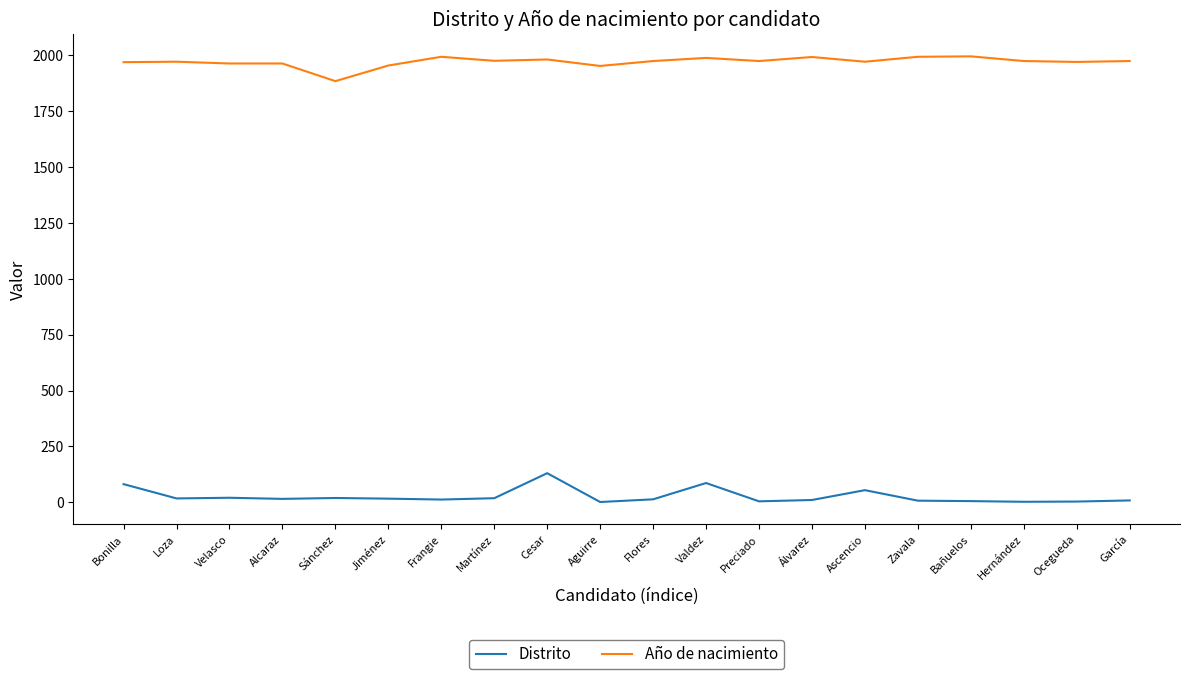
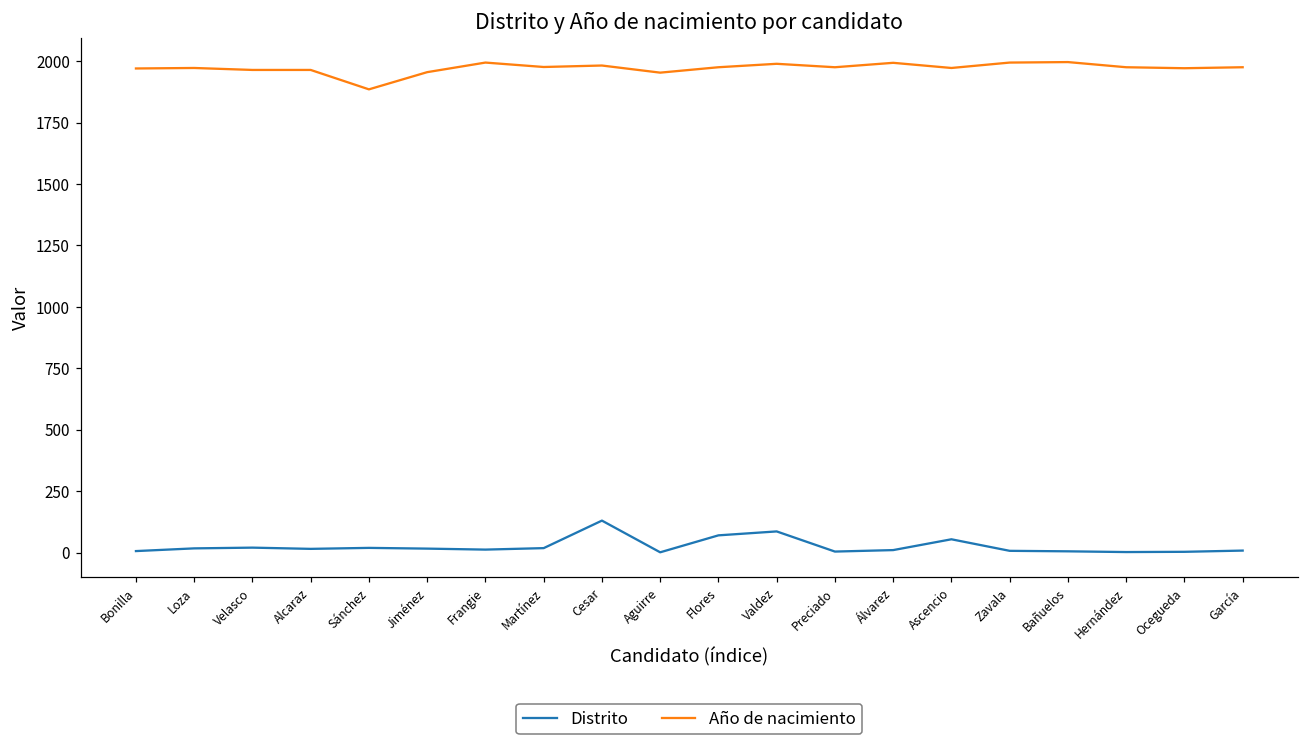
Distrito, Bonilla: 80 -> 10
Distrito, Flores: 10 -> 70
